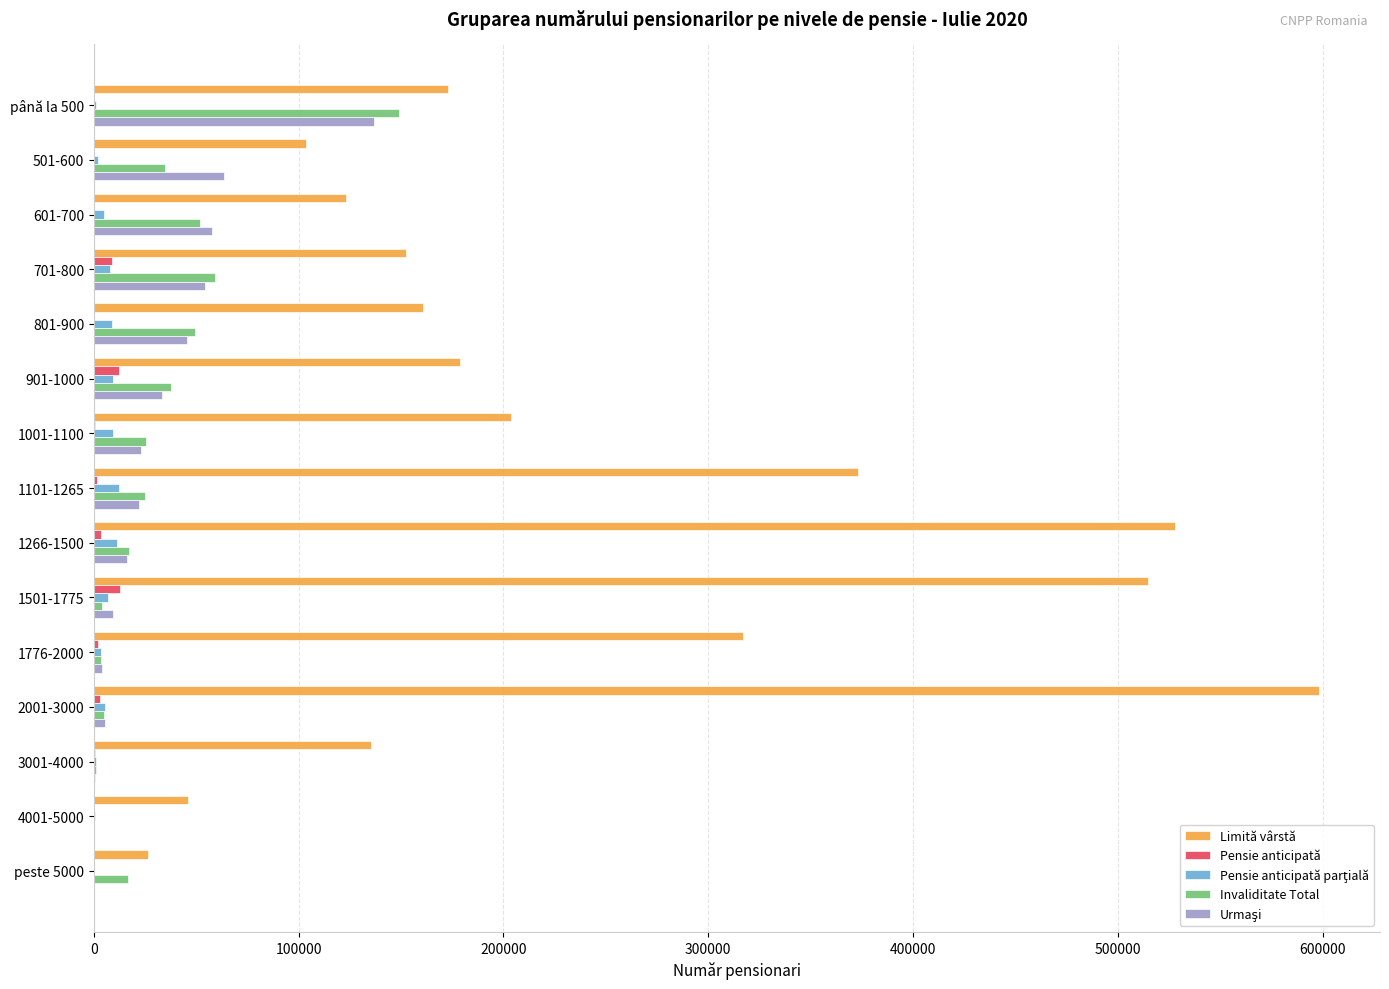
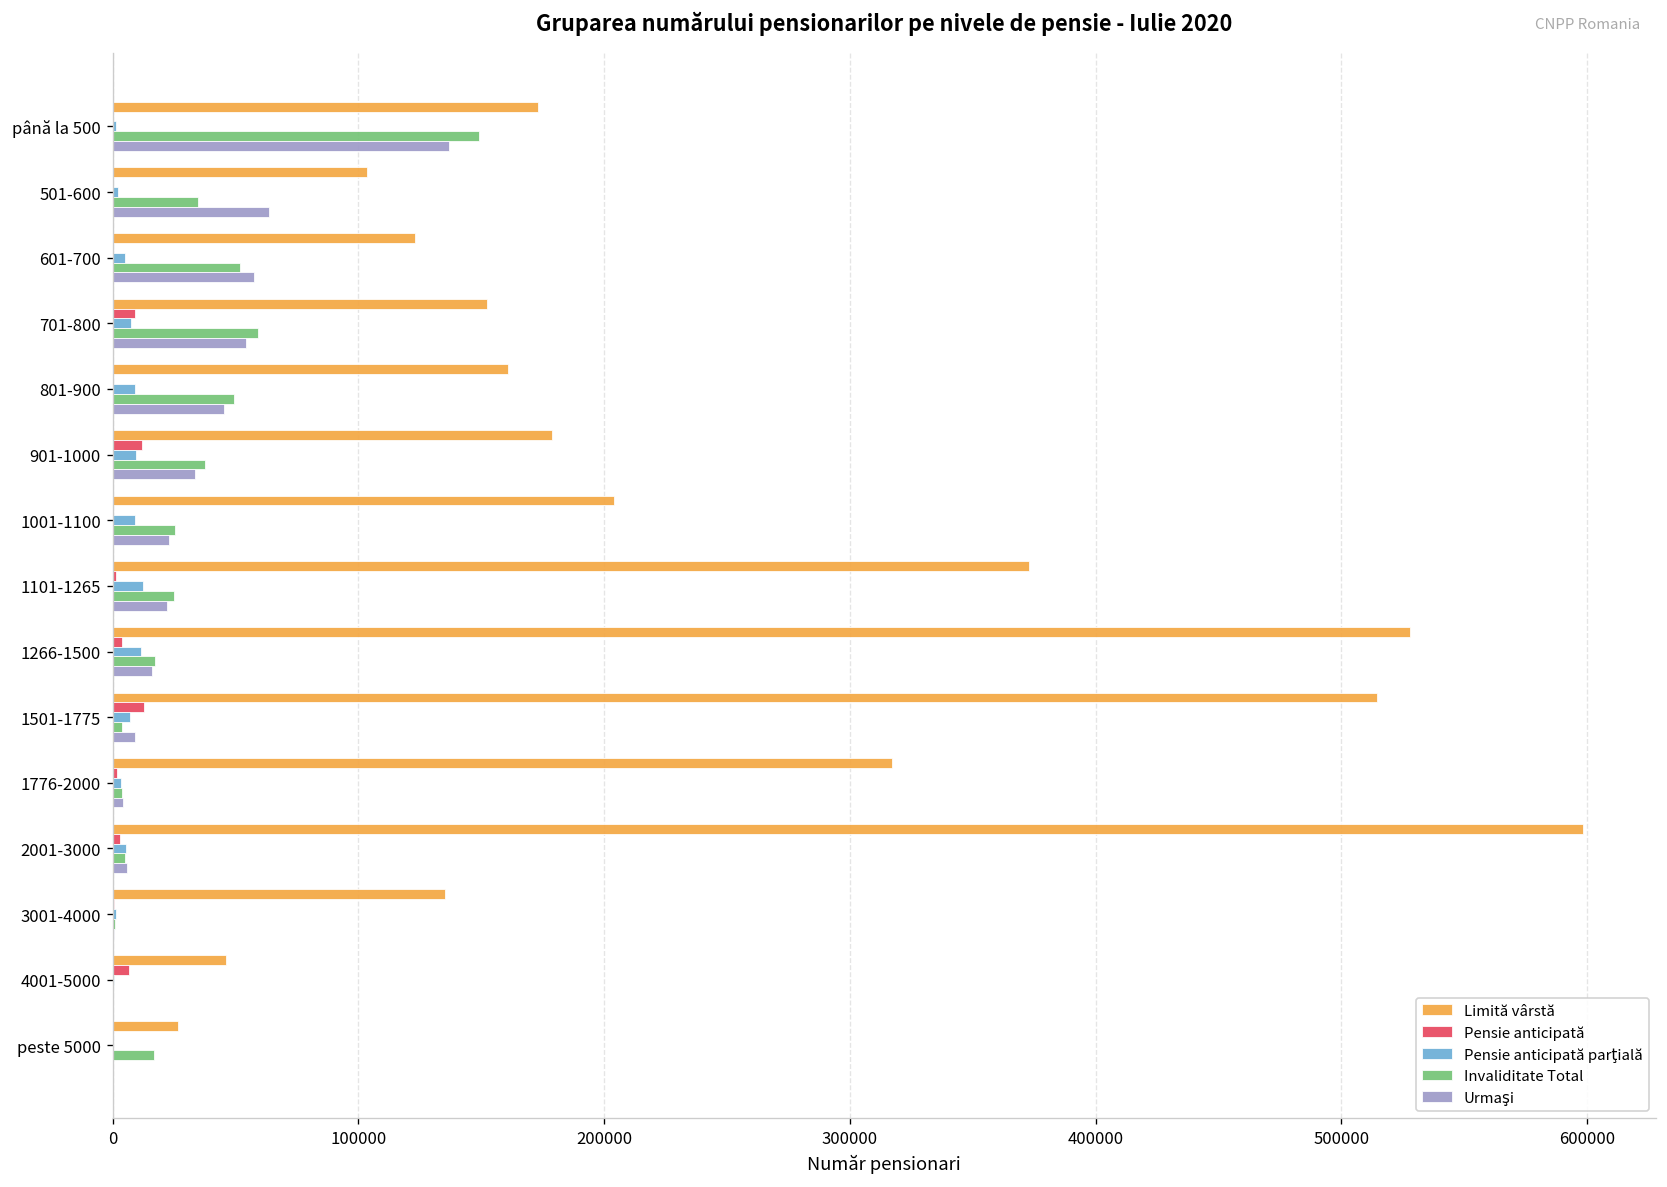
Pensie anticipată, 4001-5000: 0 -> 7000
